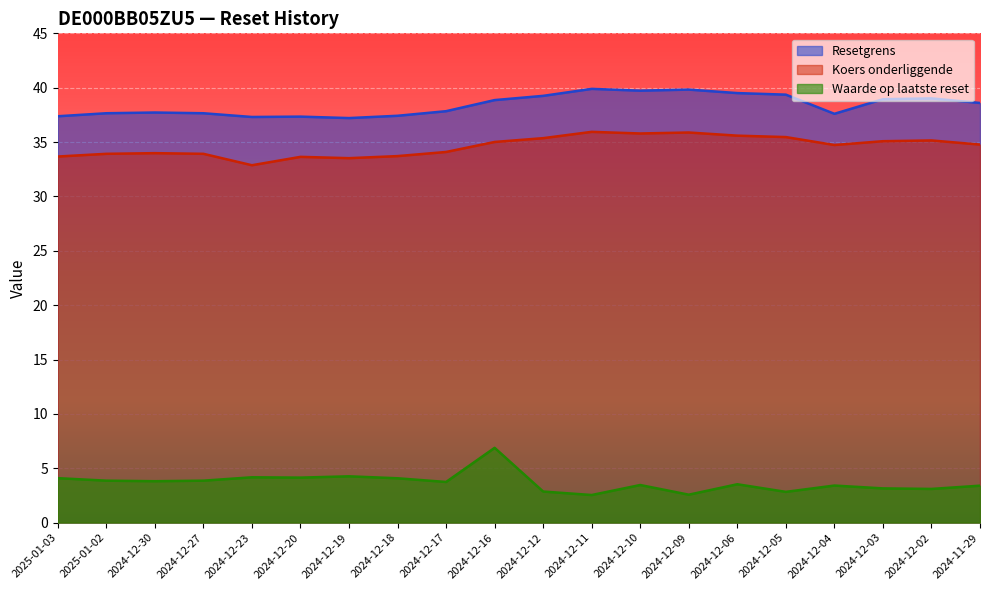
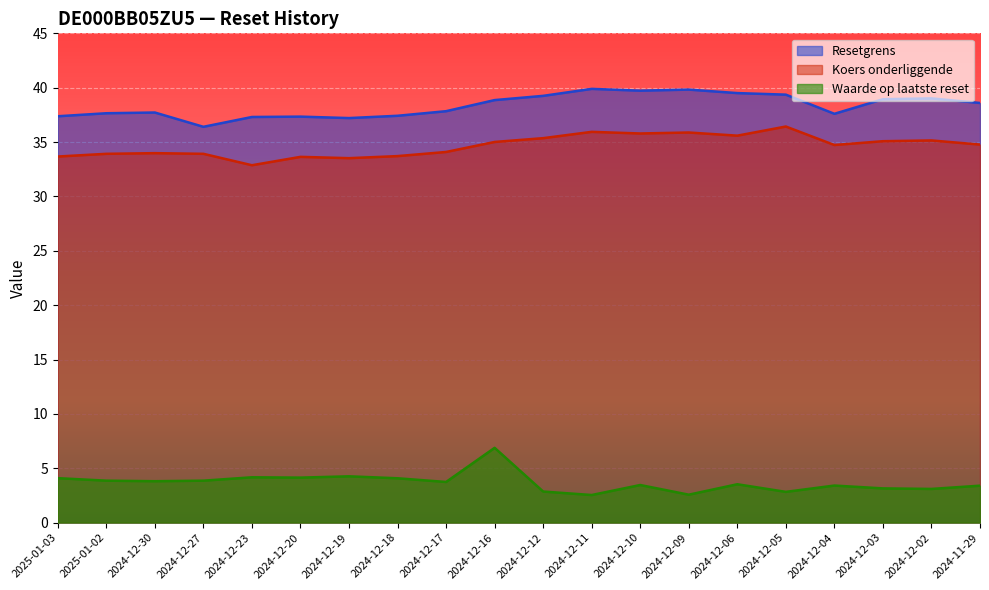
Resetgrens, 2024-12-27: 37.7 -> 36.4
Koers onderliggende, 2024-12-05: 35.5 -> 36.4
